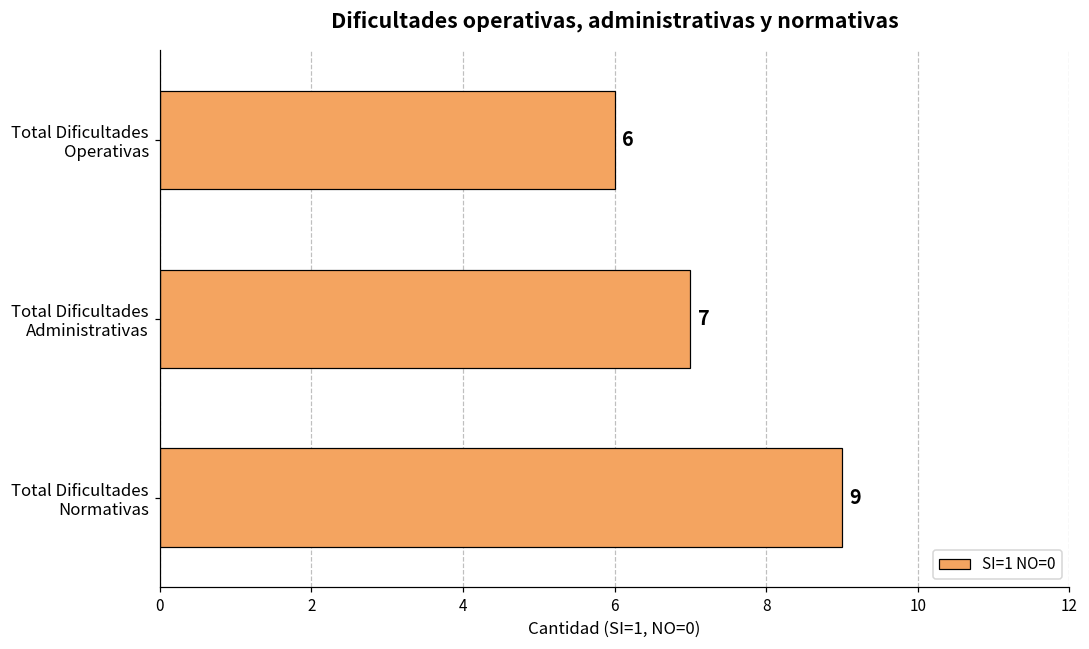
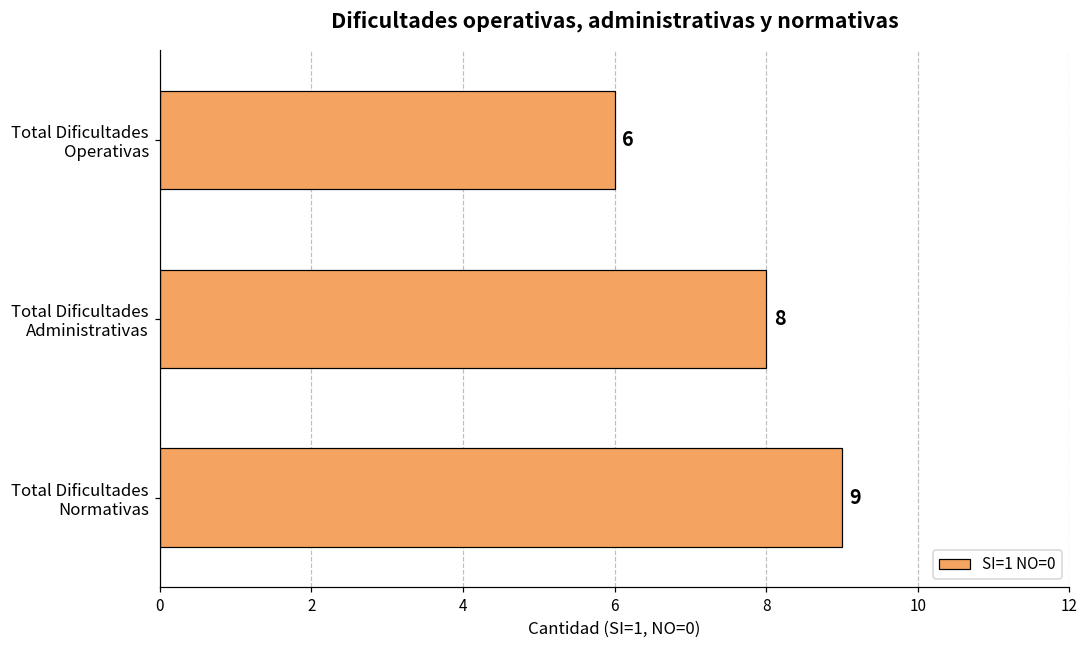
Total Dificultades Administrativas: 7 -> 8
